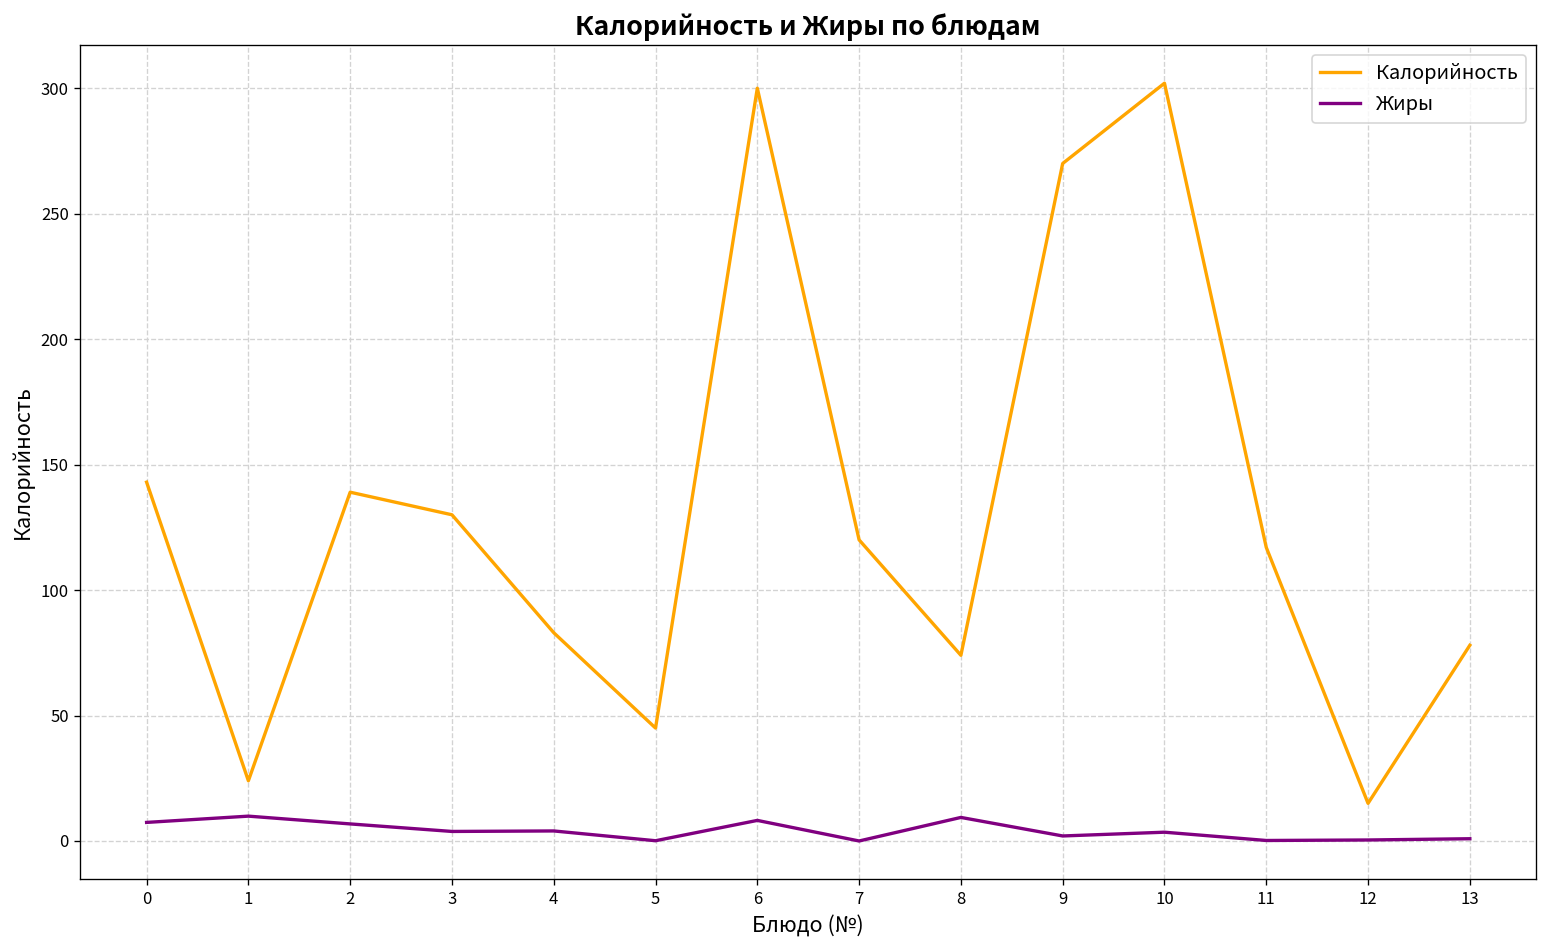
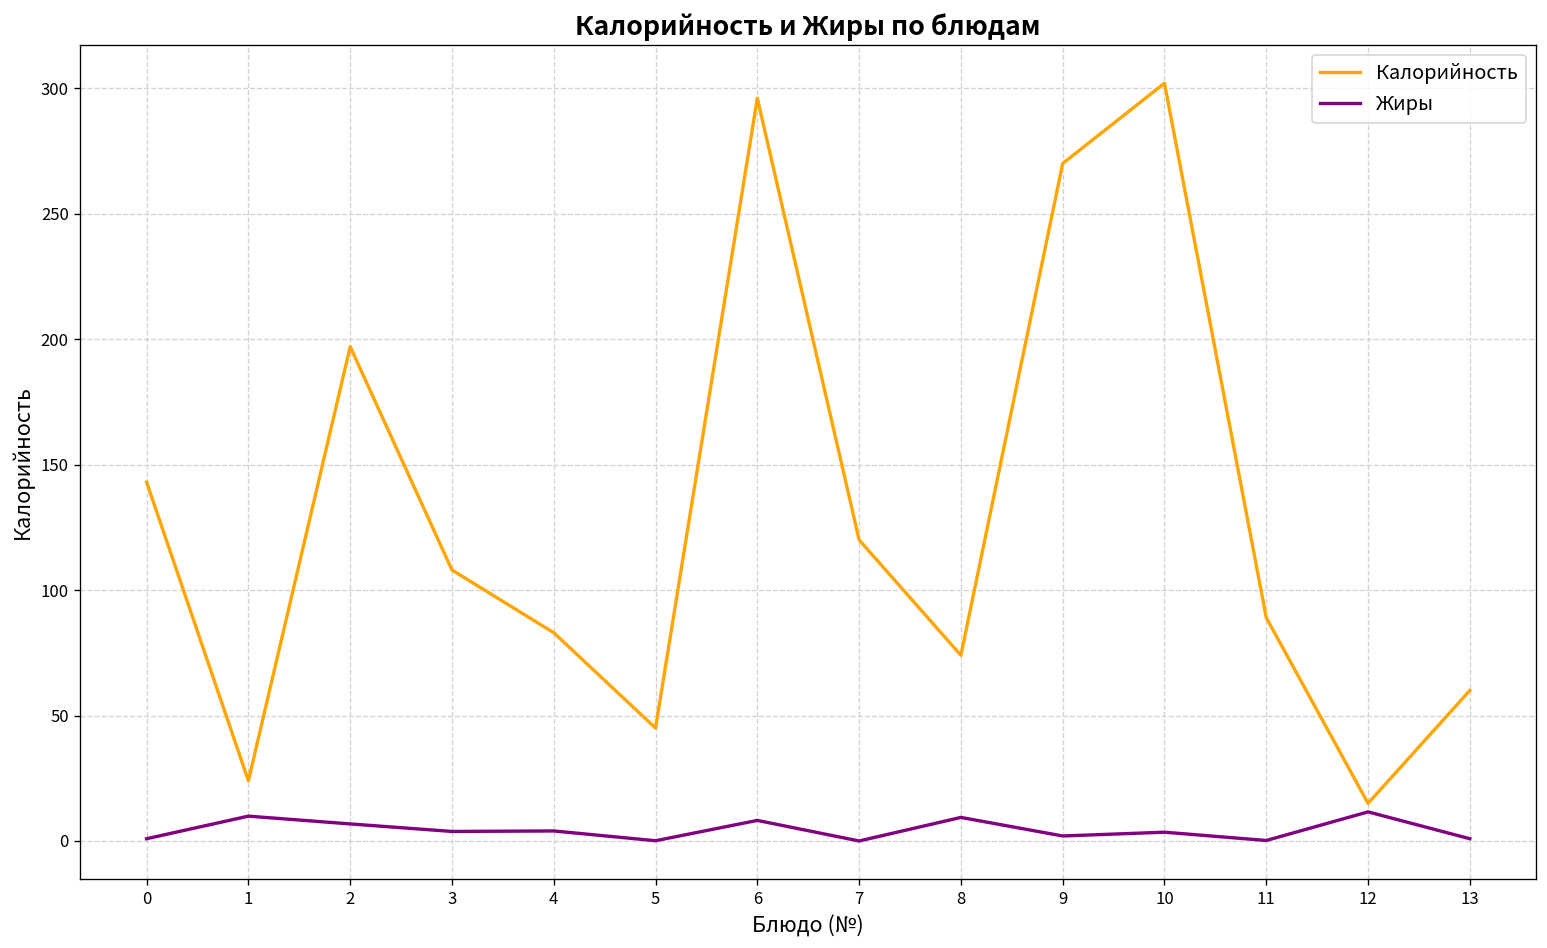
Жиры, 0: 7 -> 1
Калорийность, 2: 139 -> 197
Калорийность, 3: 130 -> 108
Калорийность, 6: 300 -> 296
Калорийность, 11: 117 -> 89
Жиры, 12: 0 -> 12
Калорийность, 13: 78 -> 60
